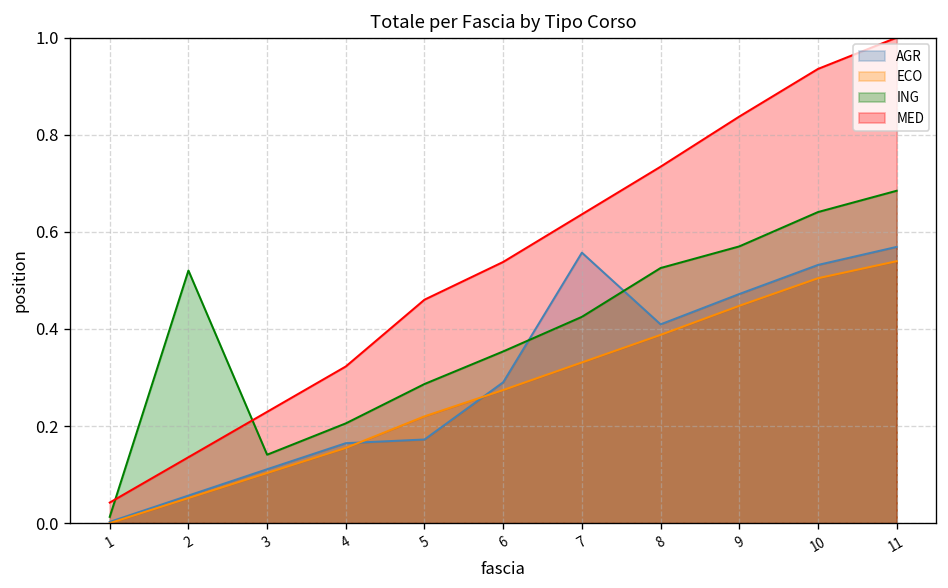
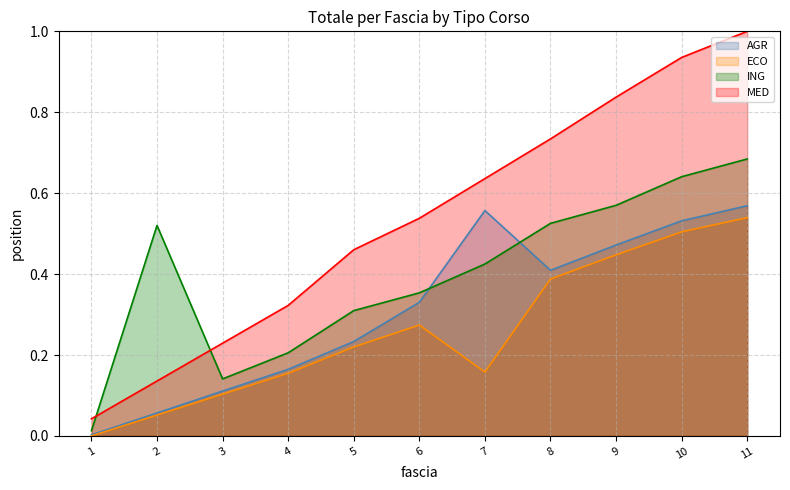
AGR, 5: 0.17 -> 0.23
ING, 5: 0.29 -> 0.31
AGR, 6: 0.29 -> 0.33
ECO, 7: 0.33 -> 0.16
